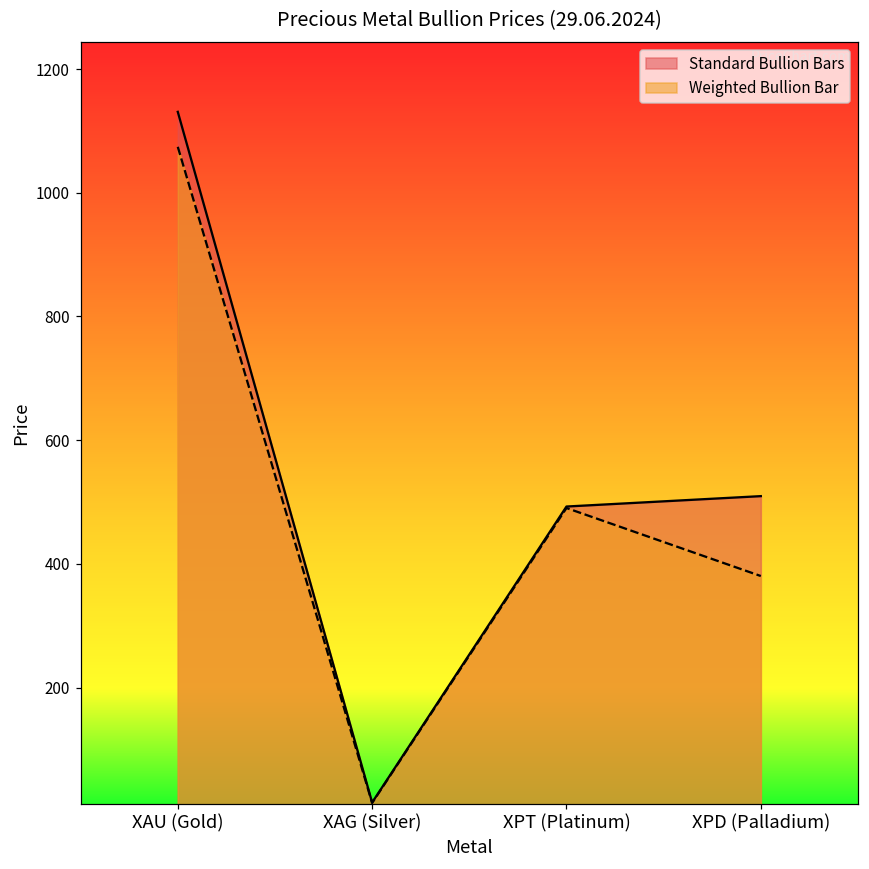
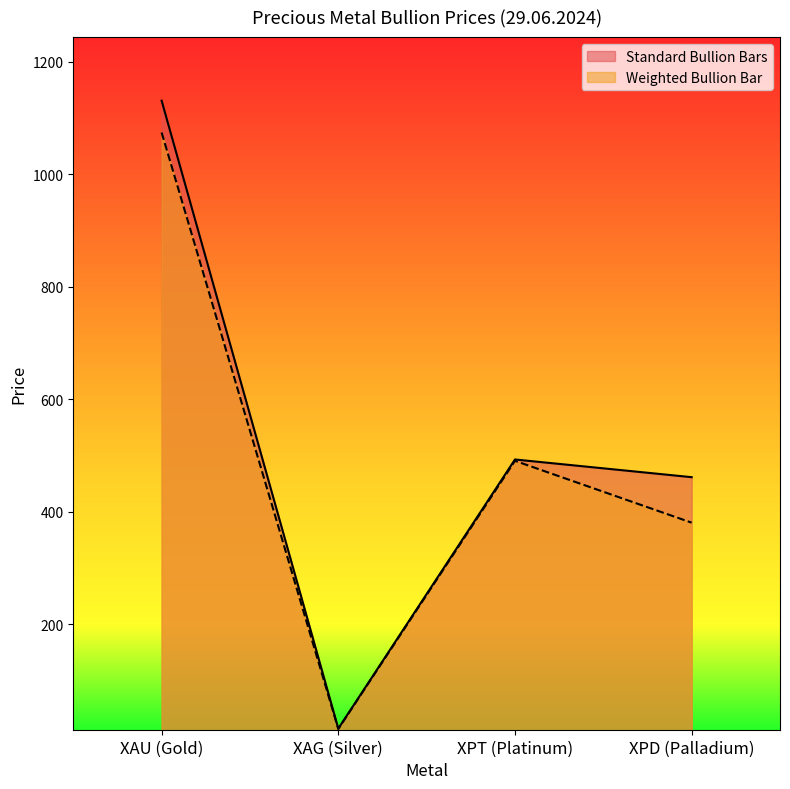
Standard Bullion Bars, XPD (Palladium): 510 -> 460
